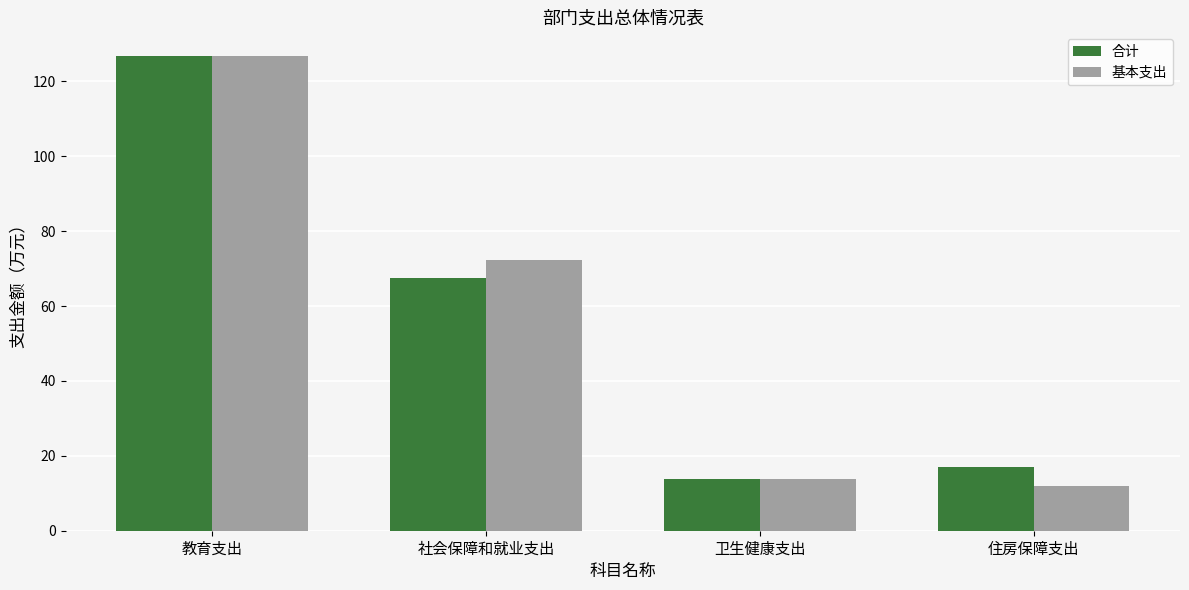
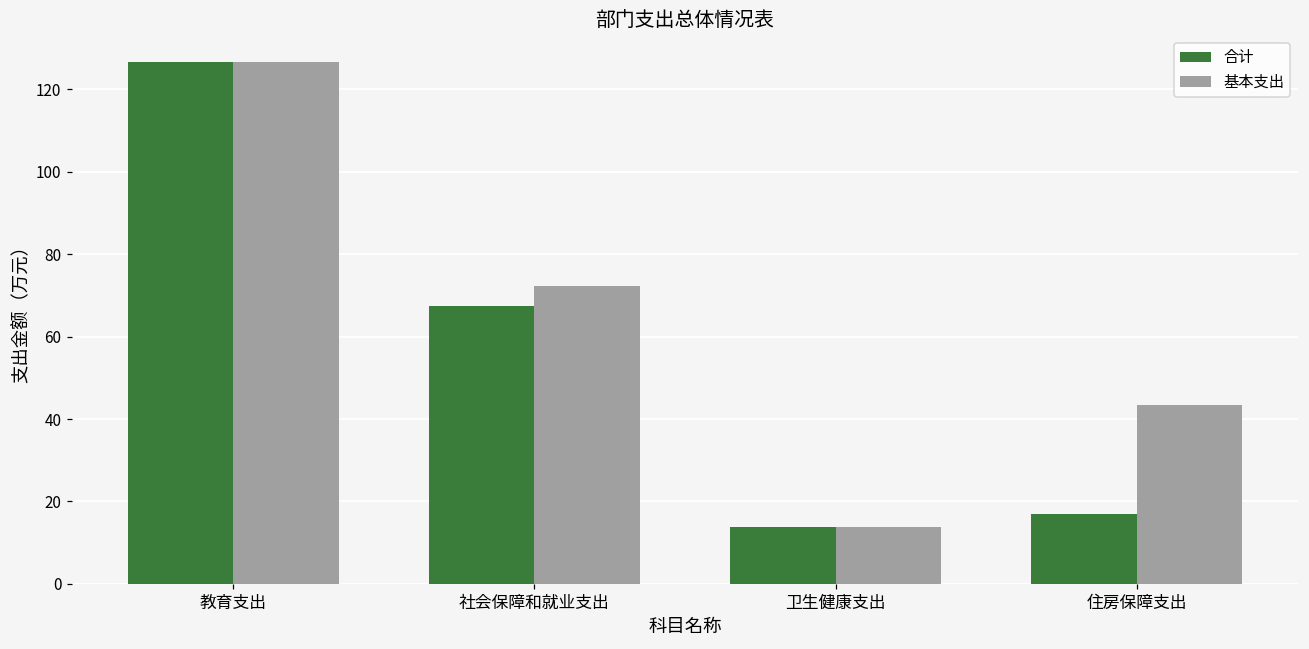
基本支出, 住房保障支出: 12 -> 44
